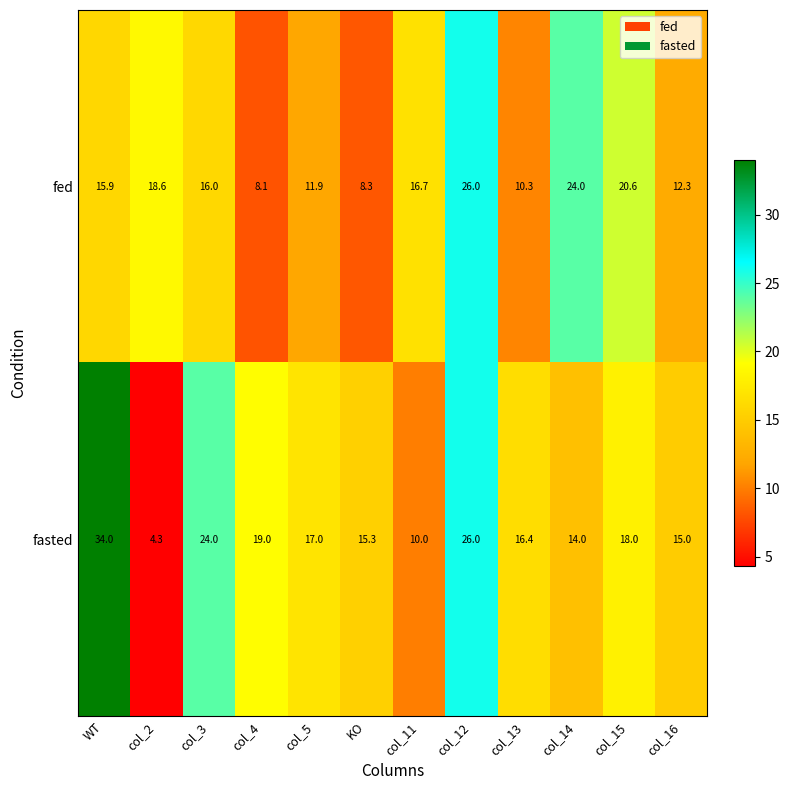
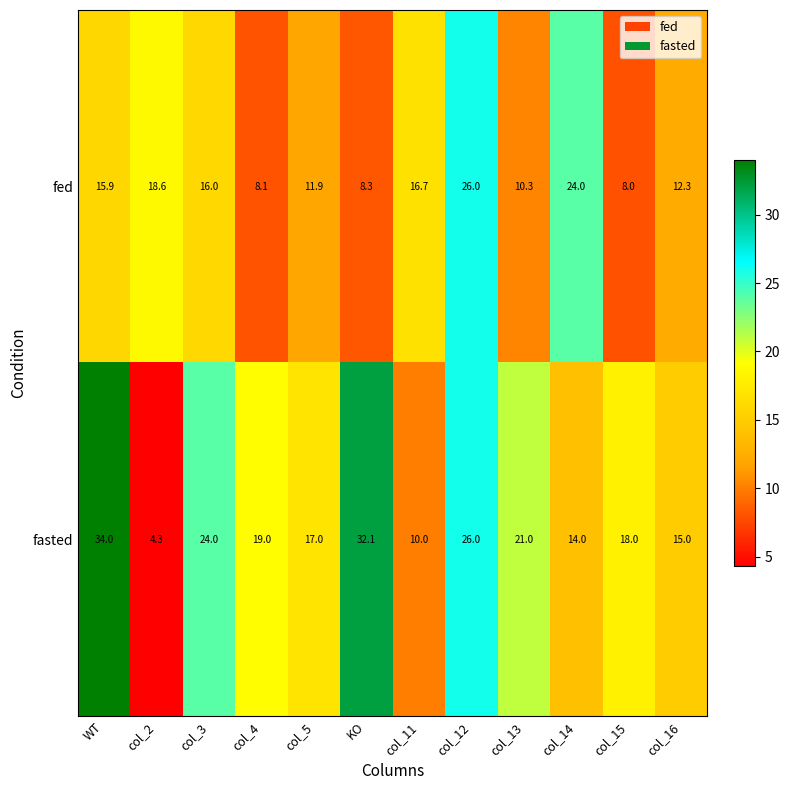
fed, col_15: 20.6 -> 8.0
fasted, KO: 15.3 -> 32.1
fasted, col_13: 16.4 -> 21.0
